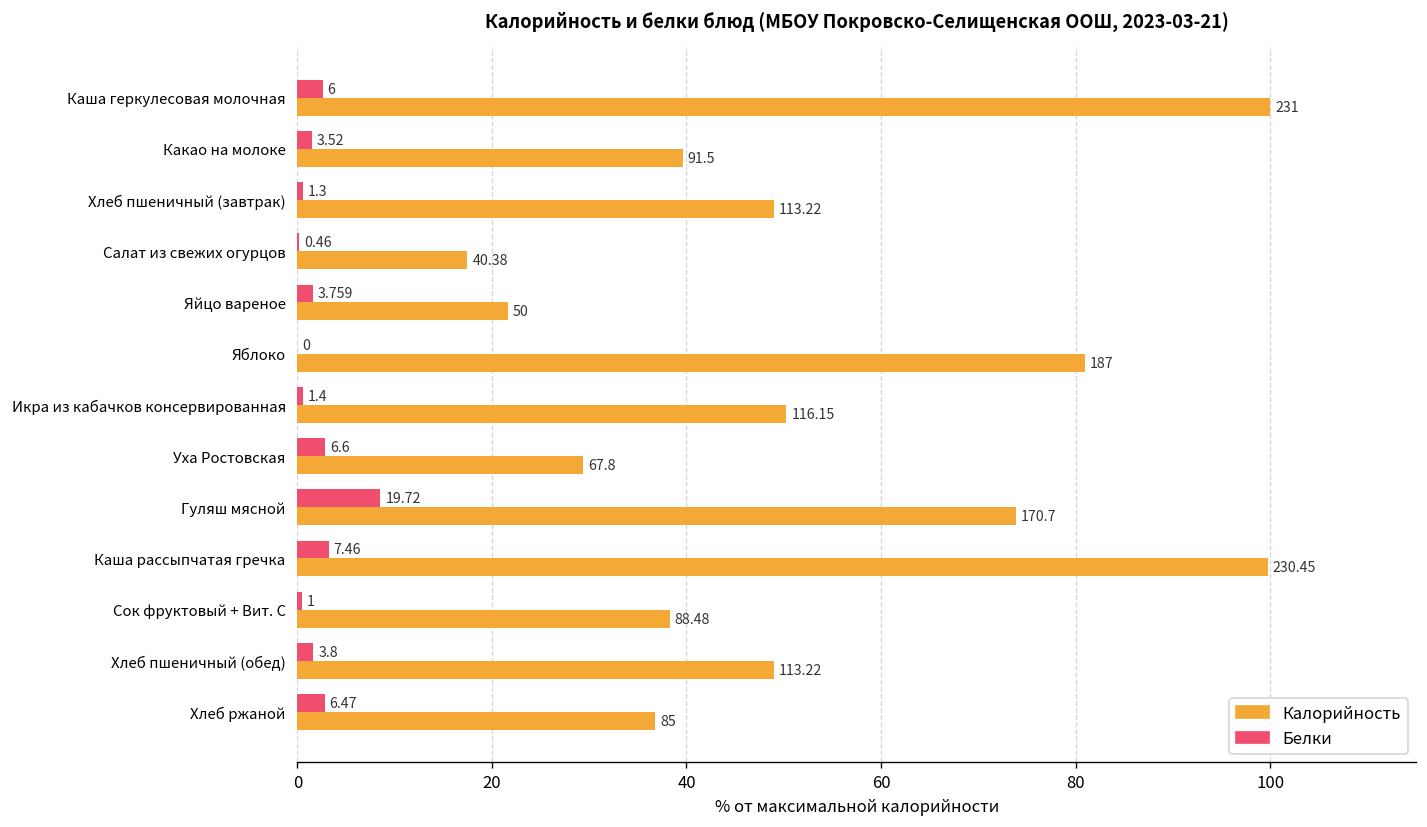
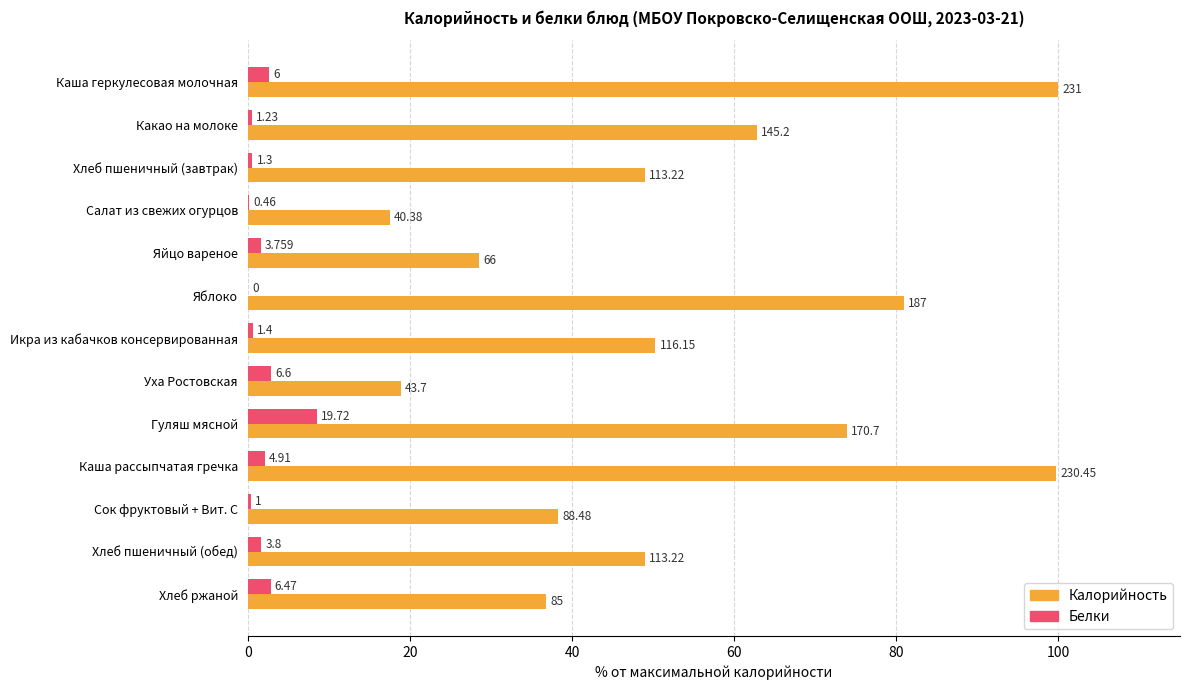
Белки, Какао на молоке: 3.52 -> 1.23
Калорийность, Какао на молоке: 91.5 -> 145.2
Калорийность, Яйцо вареное: 50 -> 66
Калорийность, Уха Ростовская: 67.8 -> 43.7
Белки, Каша рассыпчатая гречка: 7.46 -> 4.91
